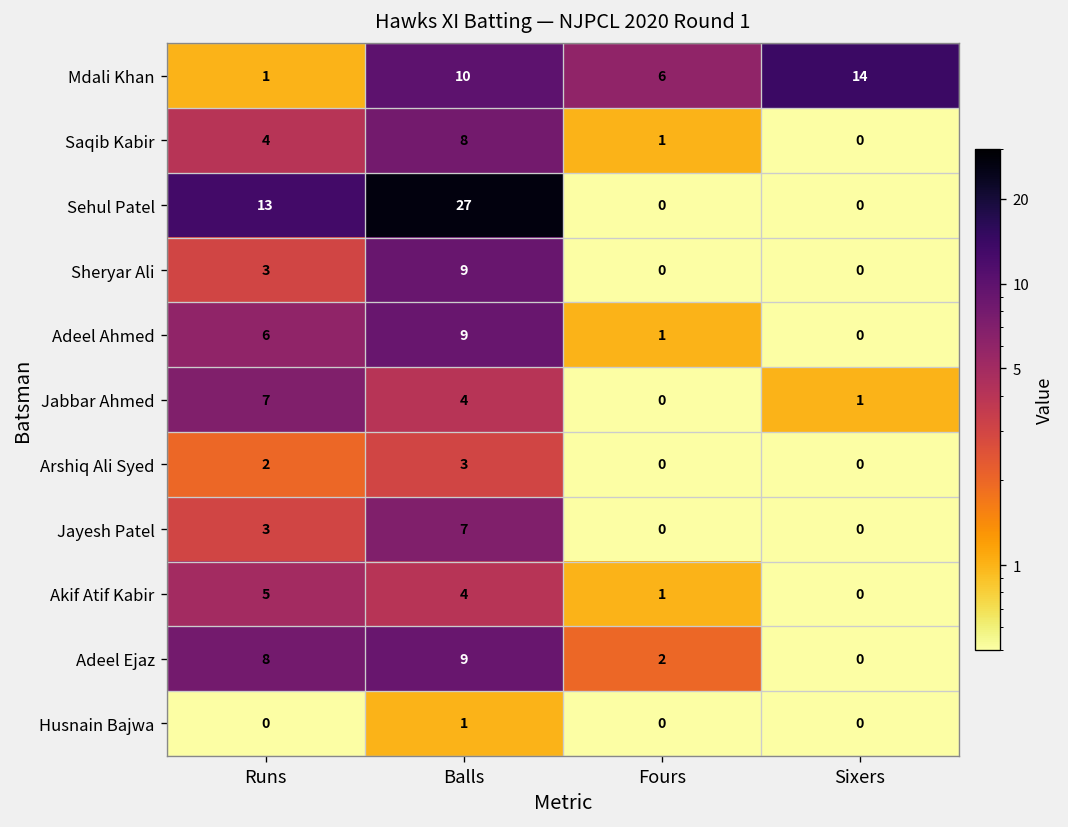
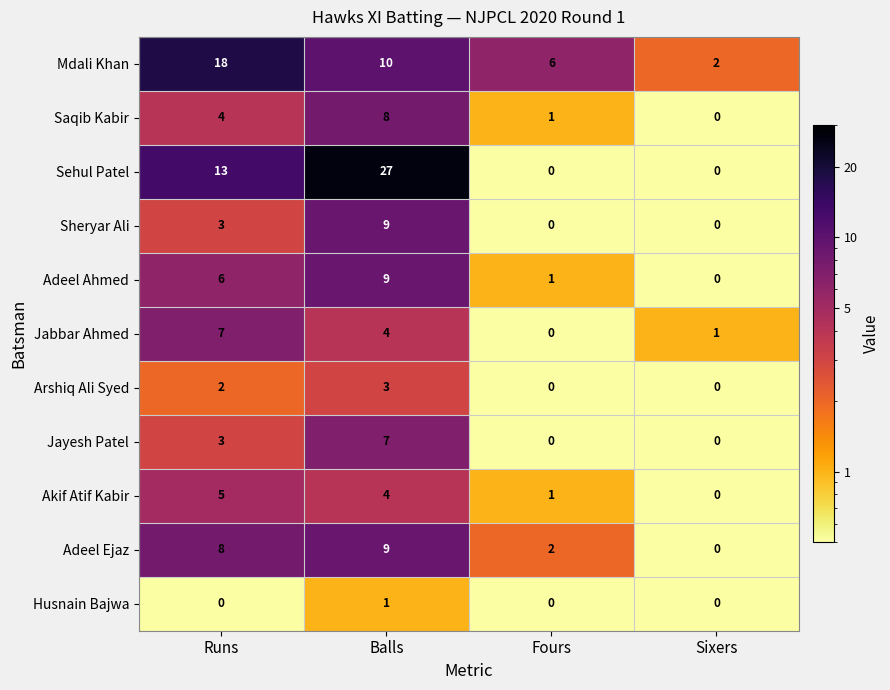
Mdali Khan, Runs: 1 -> 18
Mdali Khan, Sixers: 14 -> 2
